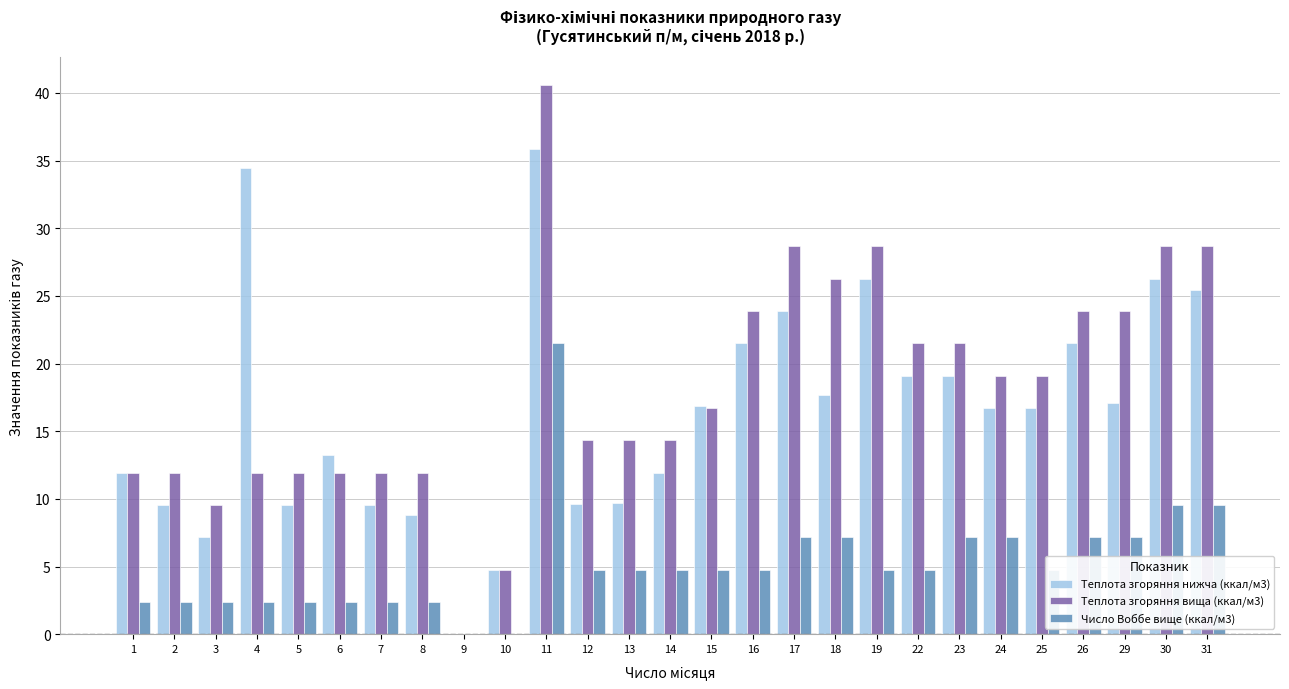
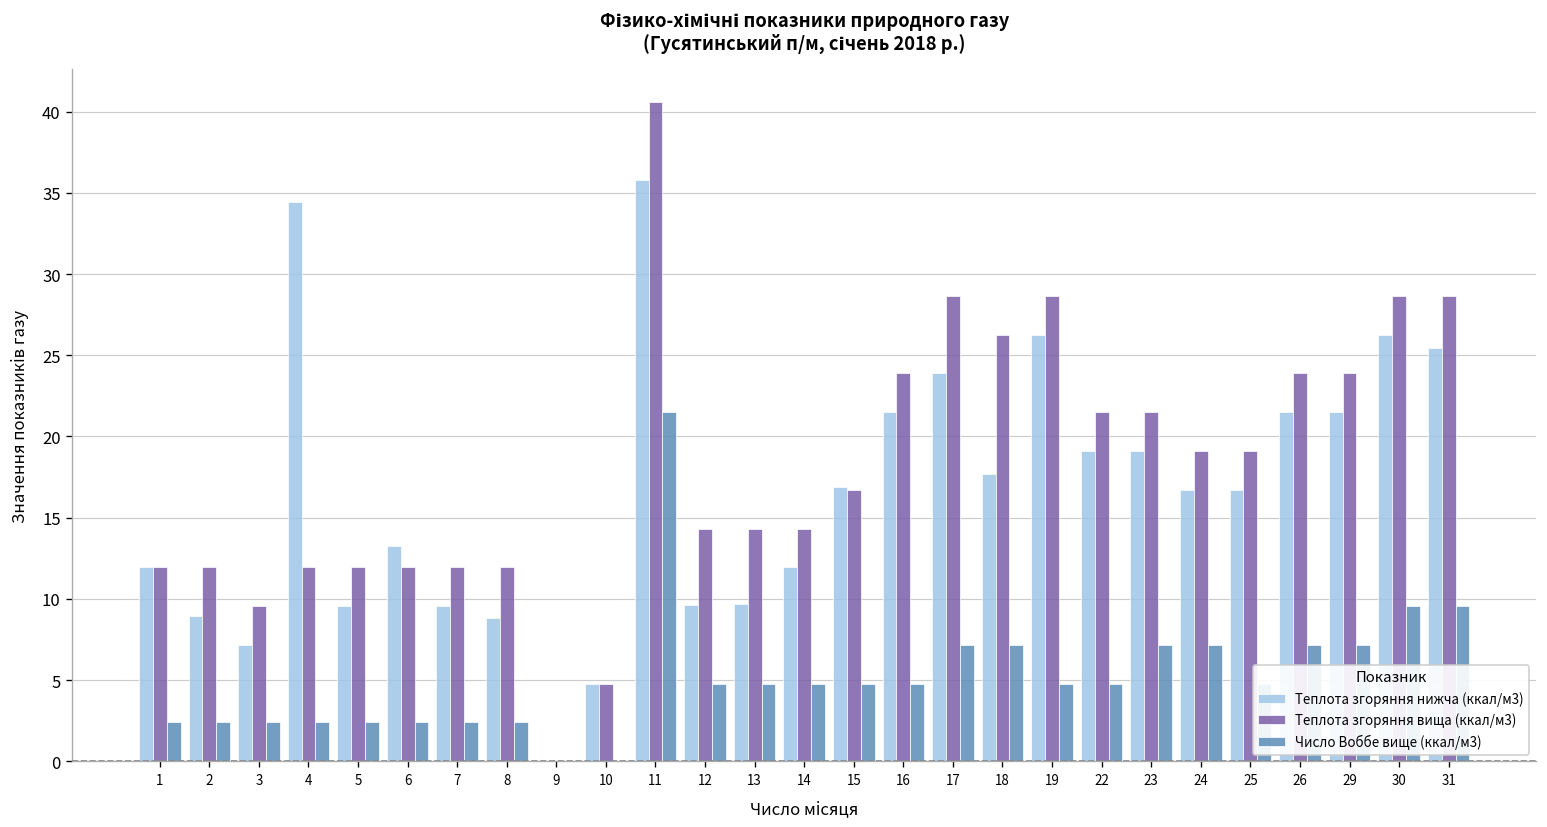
Теплота згоряння нижча (ккал/м3), 2: 9.6 -> 9.0
Теплота згоряння нижча (ккал/м3), 29: 17.1 -> 21.5
